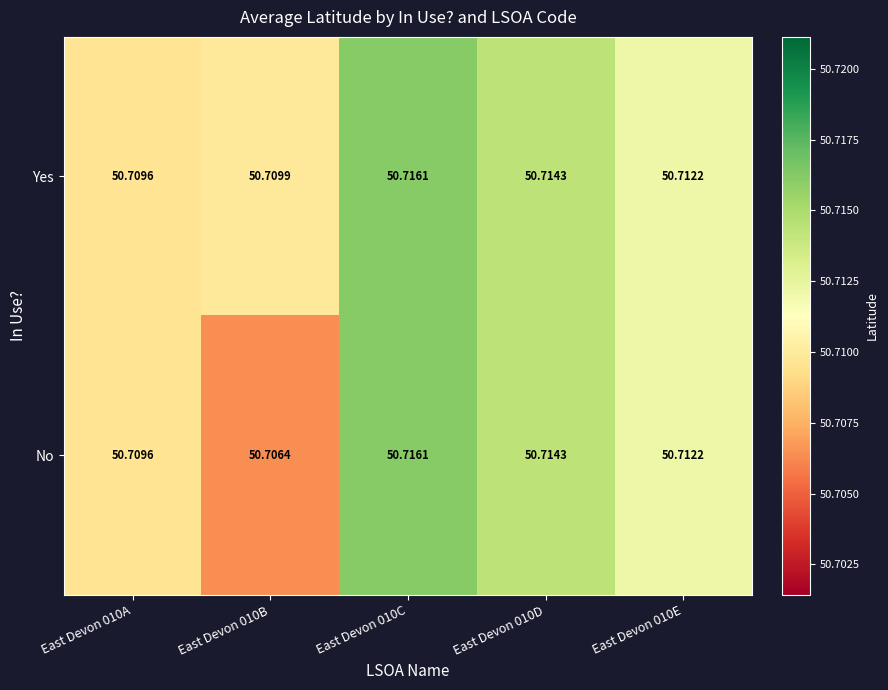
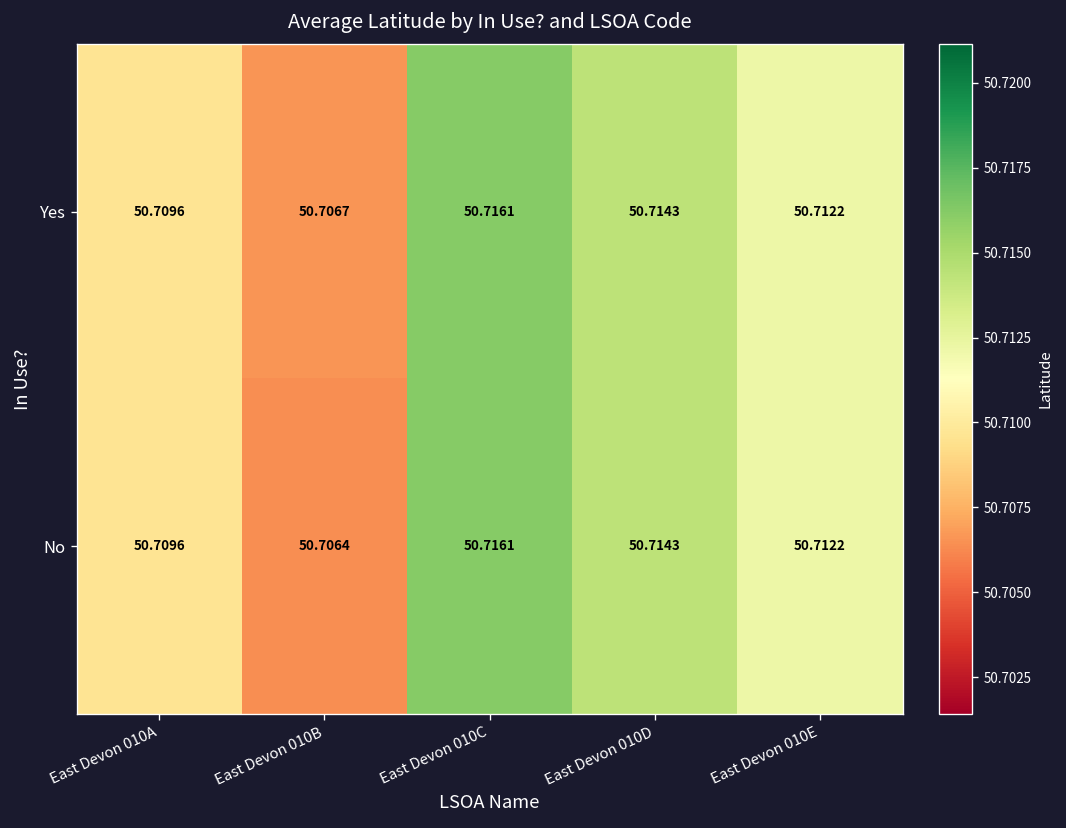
Yes, East Devon 010B: 50.7099 -> 50.7067
